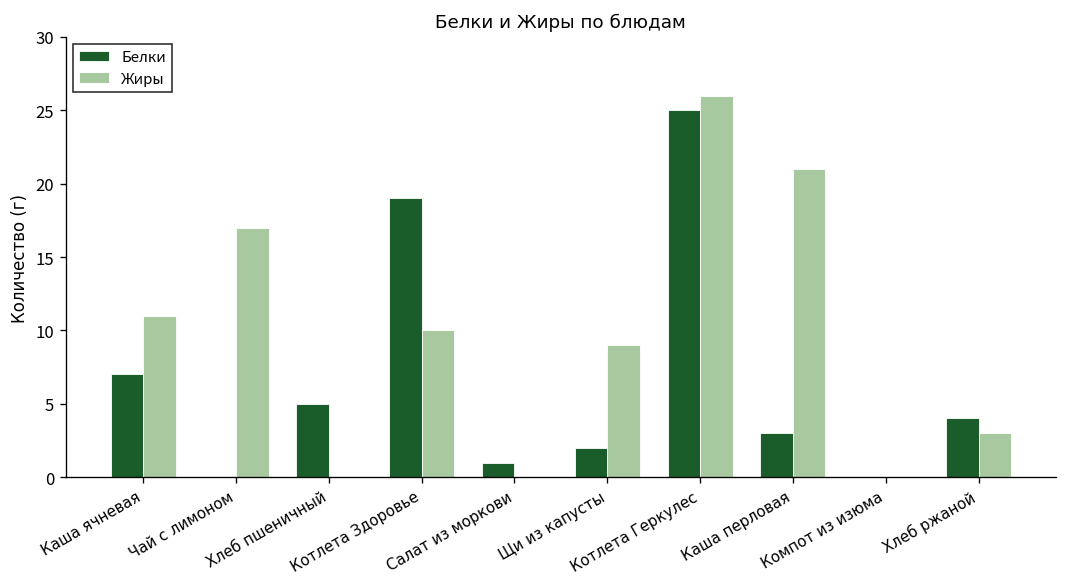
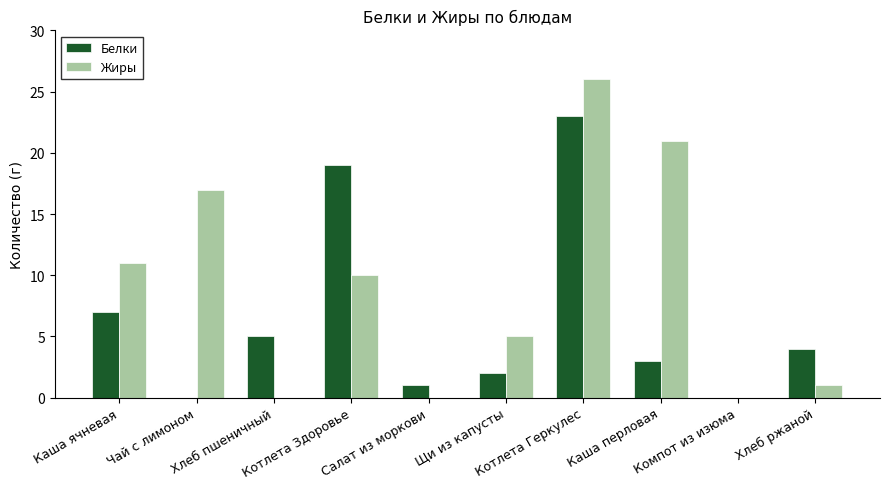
Жиры, Щи из капусты: 9 -> 5
Белки, Котлета Геркулес: 25 -> 23
Жиры, Хлеб ржаной: 3 -> 1
